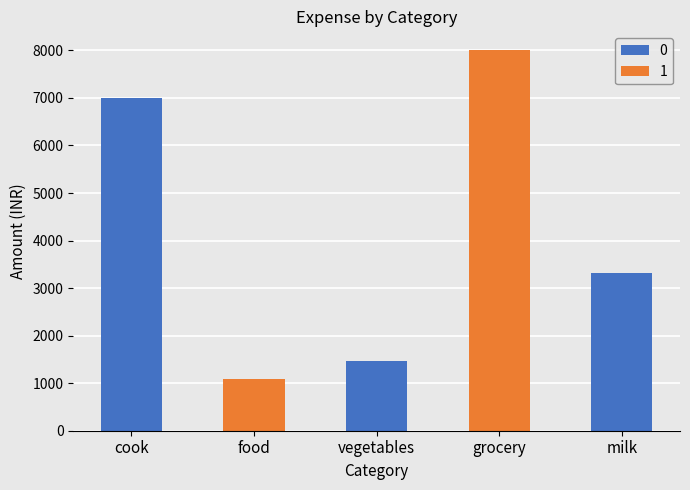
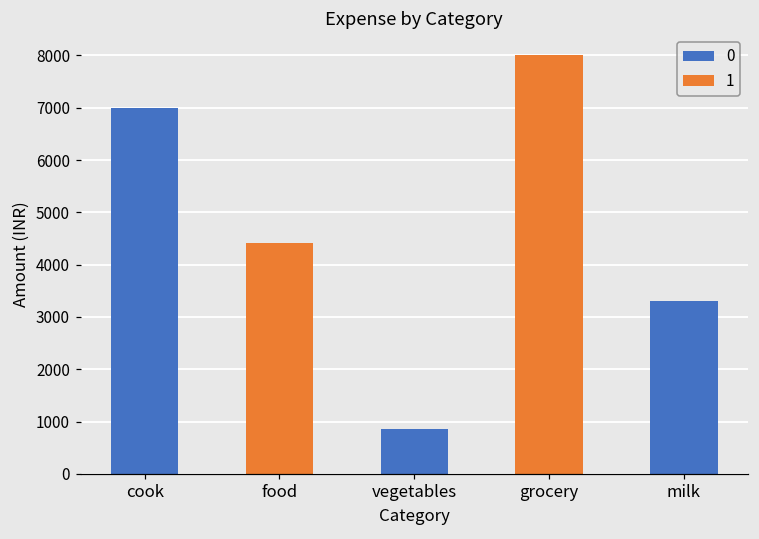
food: 1100 -> 4400
vegetables: 1500 -> 900
